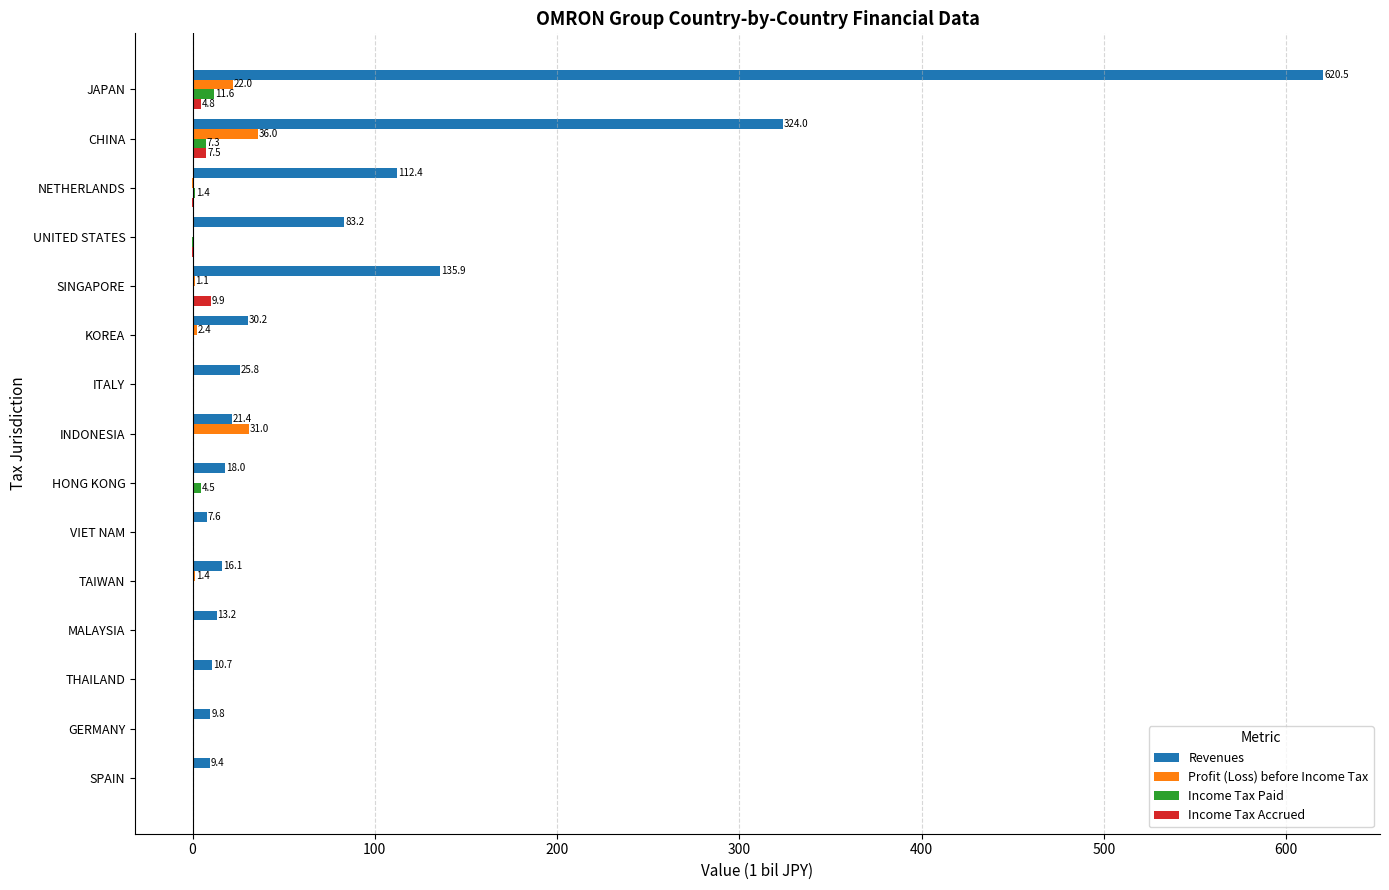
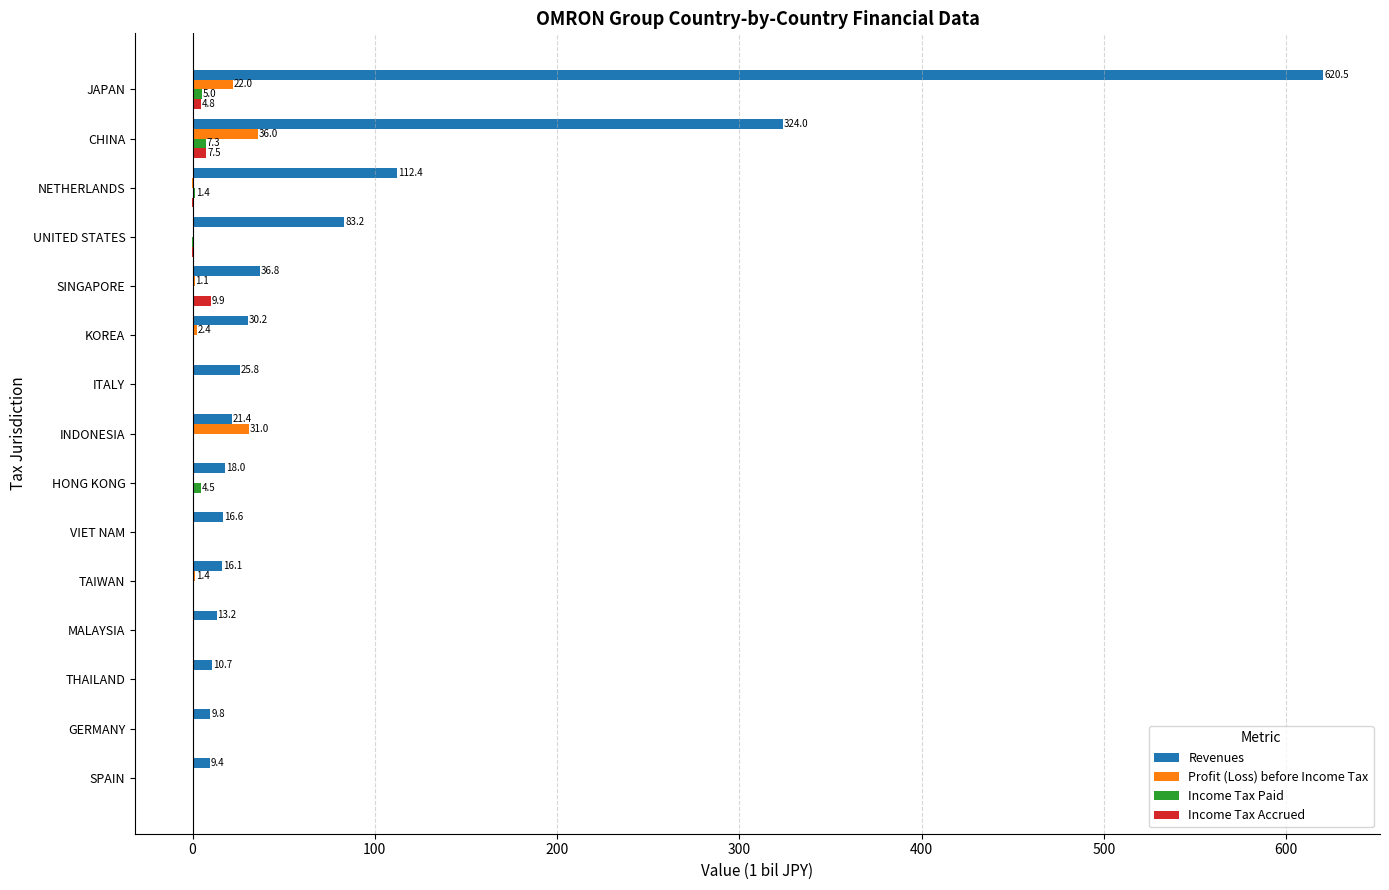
Income Tax Paid, JAPAN: 11.6 -> 5.0
Revenues, SINGAPORE: 135.9 -> 36.8
Revenues, VIET NAM: 7.6 -> 16.6
